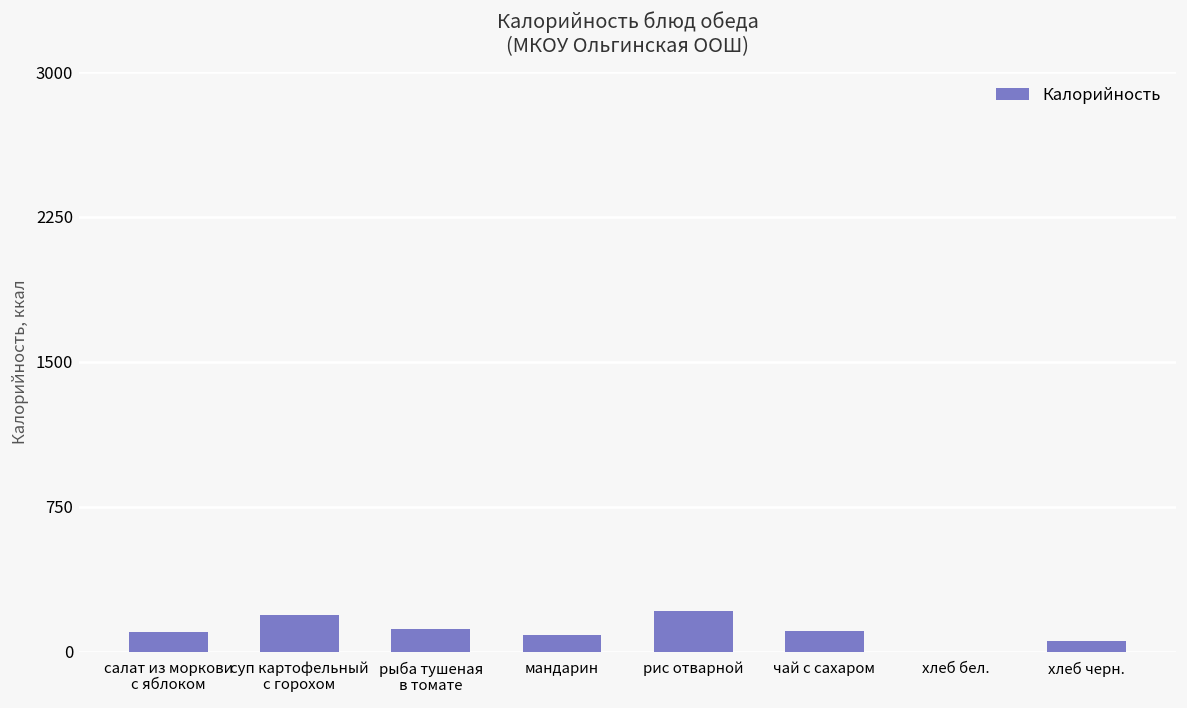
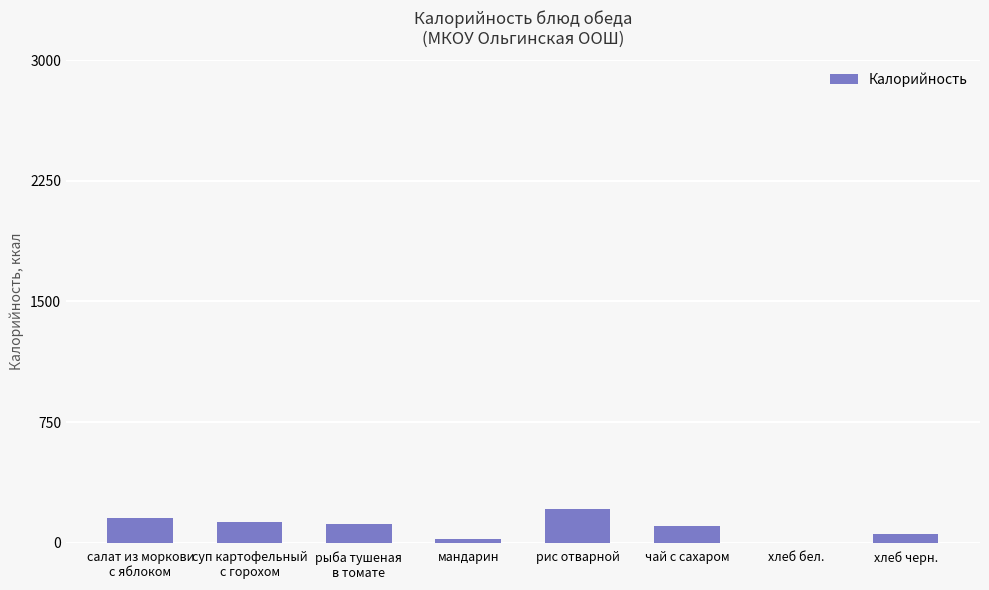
салат из моркови с яблоком: 100 -> 150
суп картофельный с горохом: 190 -> 130
мандарин: 80 -> 30
